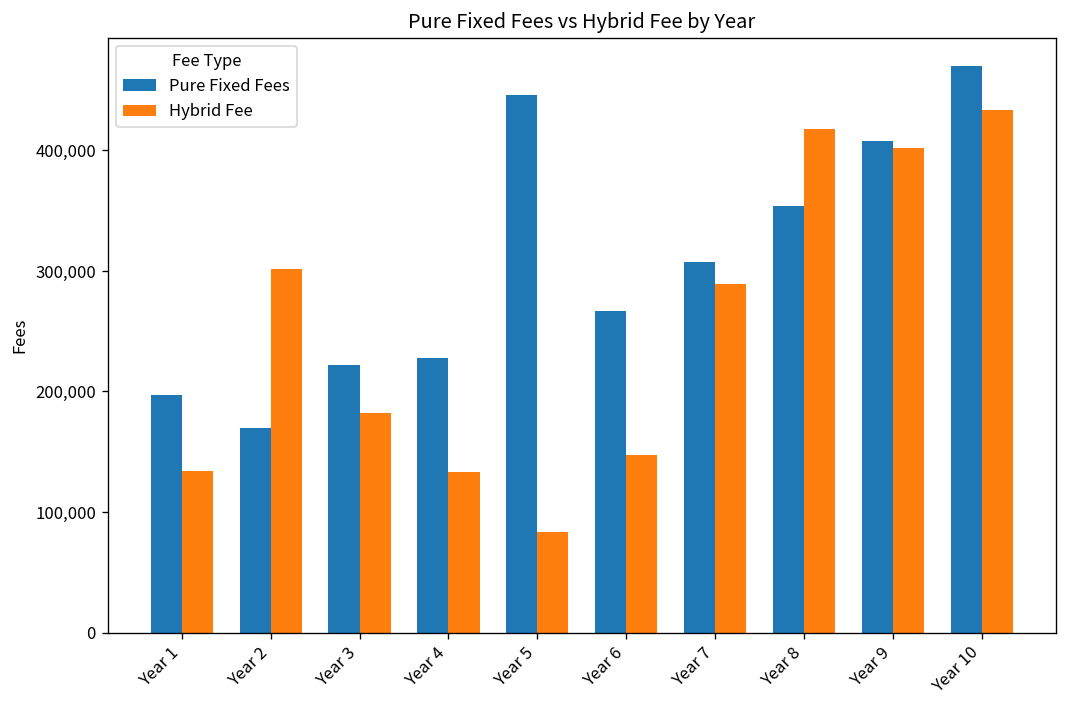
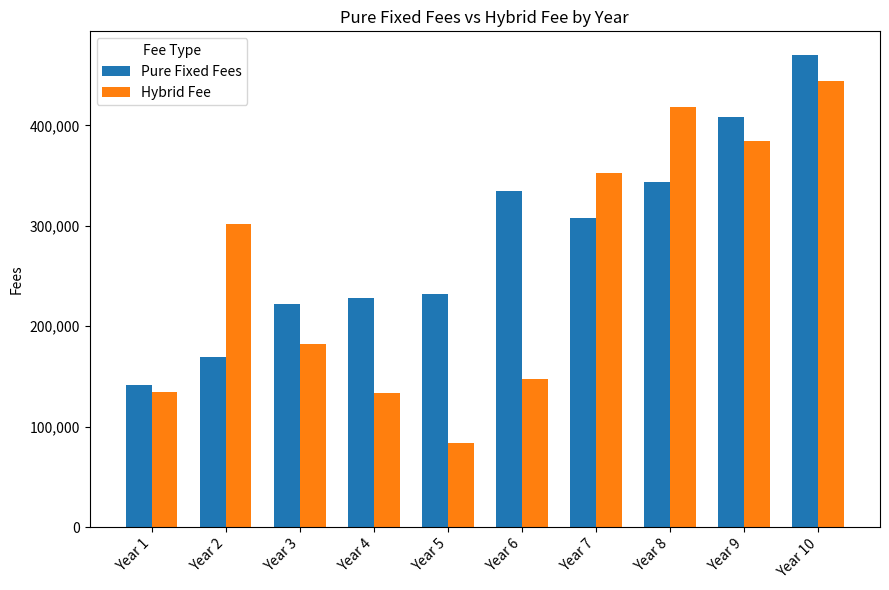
Pure Fixed Fees, Year 1: 197,000 -> 142,000
Pure Fixed Fees, Year 5: 446,000 -> 232,000
Pure Fixed Fees, Year 6: 267,000 -> 334,000
Hybrid Fee, Year 7: 289,000 -> 353,000
Pure Fixed Fees, Year 8: 354,000 -> 343,000
Hybrid Fee, Year 9: 402,000 -> 385,000
Hybrid Fee, Year 10: 433,000 -> 444,000
